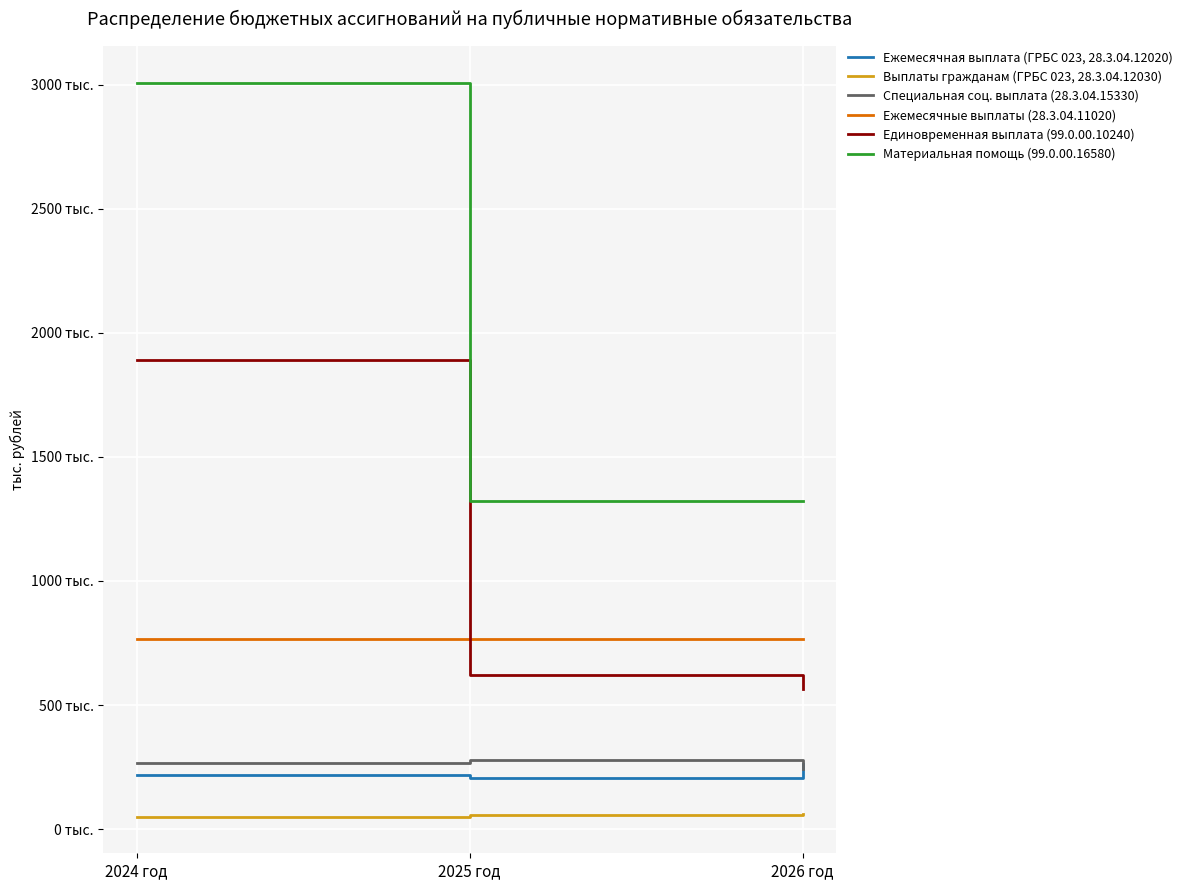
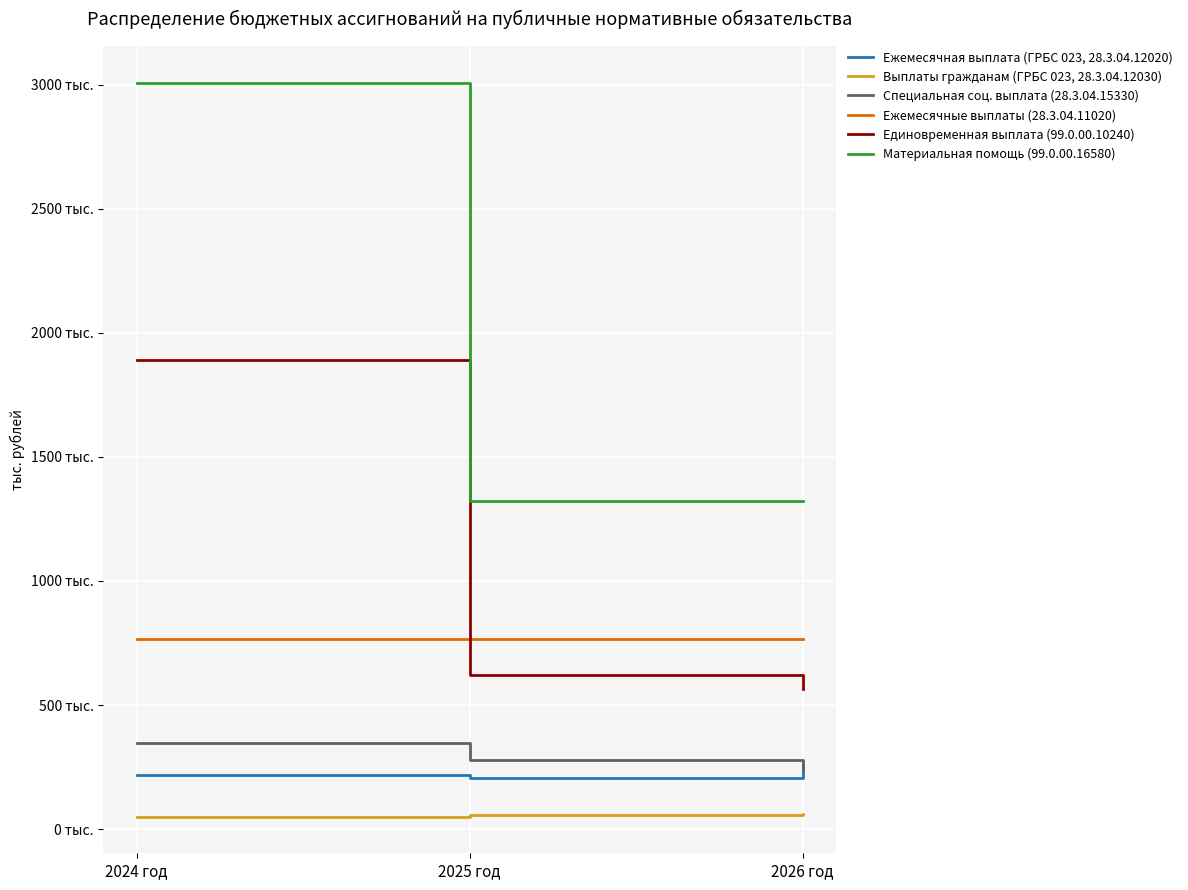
Специальная соц. выплата (28.3.04.15330), 2024 год: 270 тыс. -> 350 тыс.
